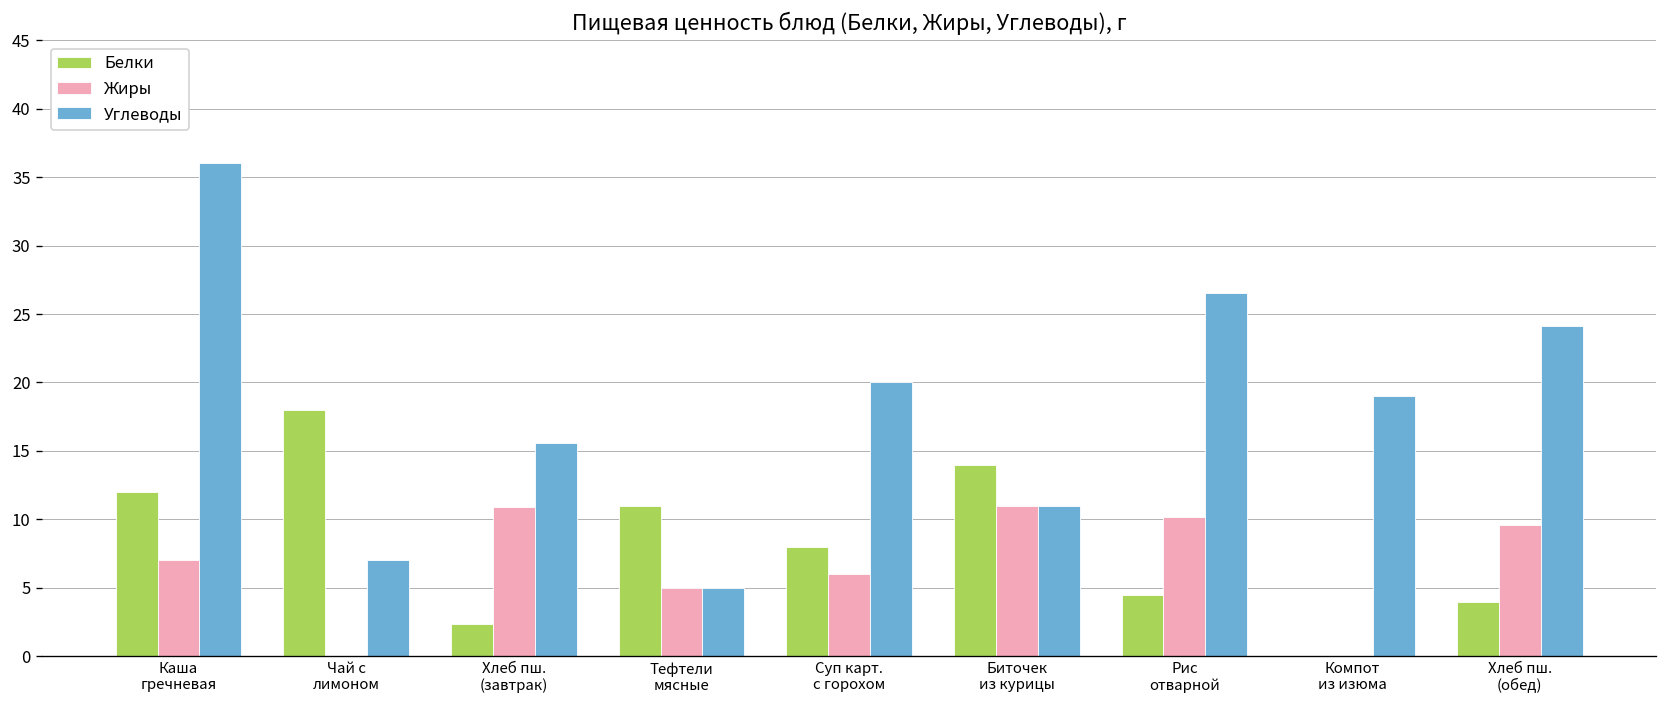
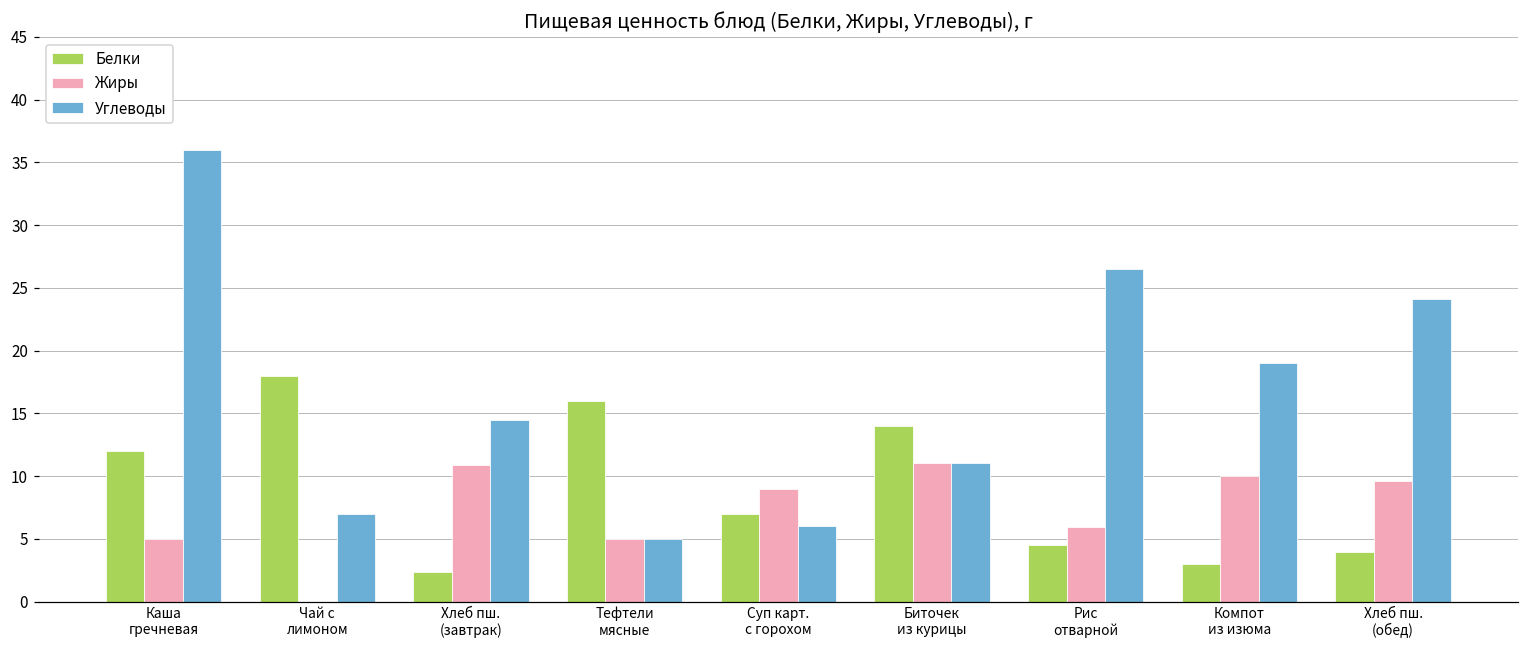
Жиры, Каша гречневая: 7 -> 5
Углеводы, Хлеб пш. (завтрак): 15.6 -> 14.5
Белки, Тефтели мясные: 11 -> 16
Белки, Суп карт. с горохом: 8 -> 7
Жиры, Суп карт. с горохом: 6 -> 9
Углеводы, Суп карт. с горохом: 20 -> 6
Жиры, Рис отварной: 10.2 -> 5.9
Белки, Компот из изюма: 0 -> 3
Жиры, Компот из изюма: 0 -> 10
